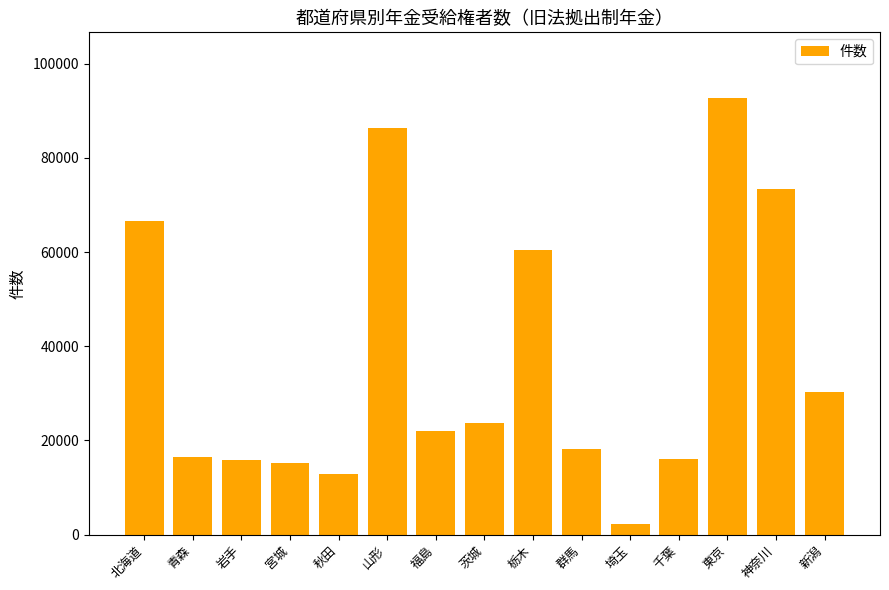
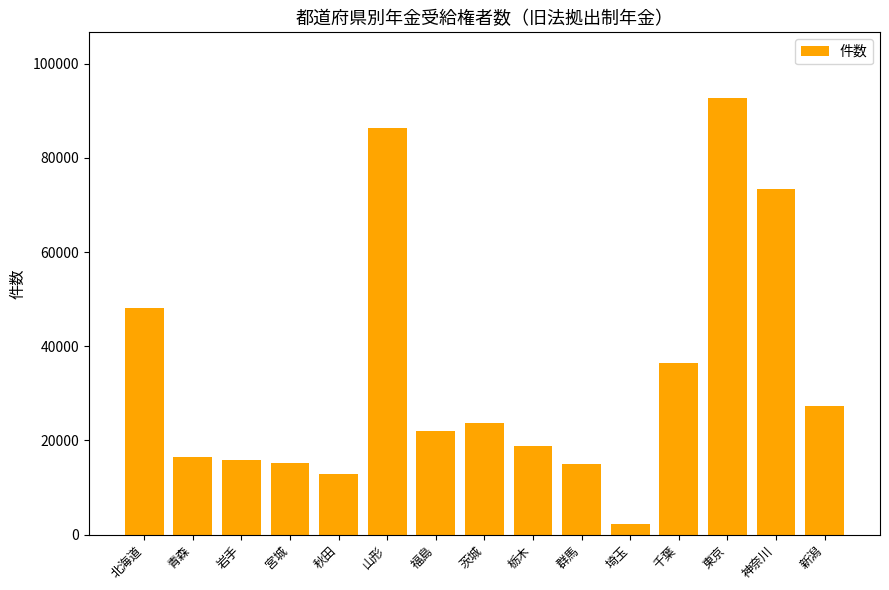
北海道: 67000 -> 48000
栃木: 60000 -> 19000
群馬: 18000 -> 15000
千葉: 16000 -> 36000
新潟: 30000 -> 27000
